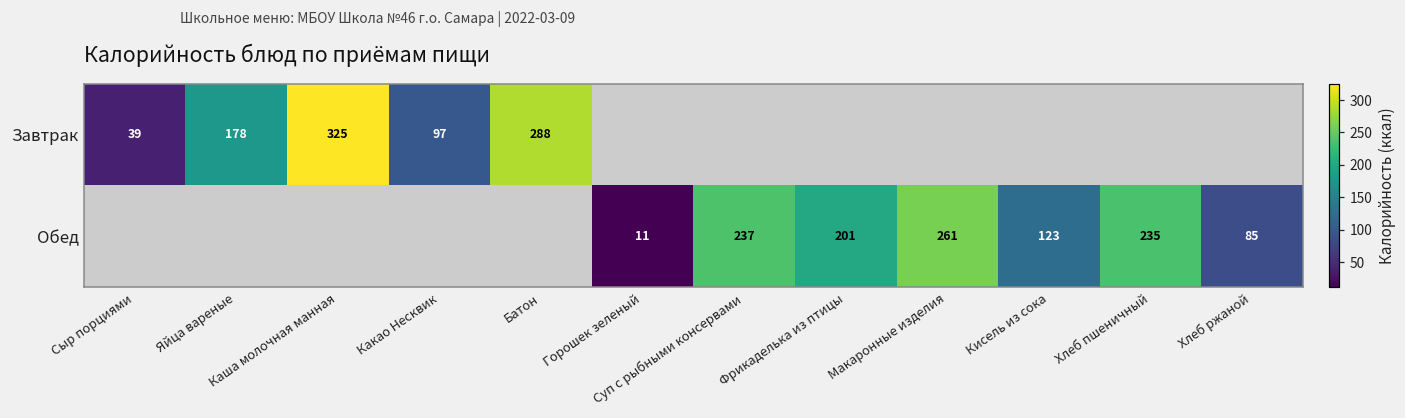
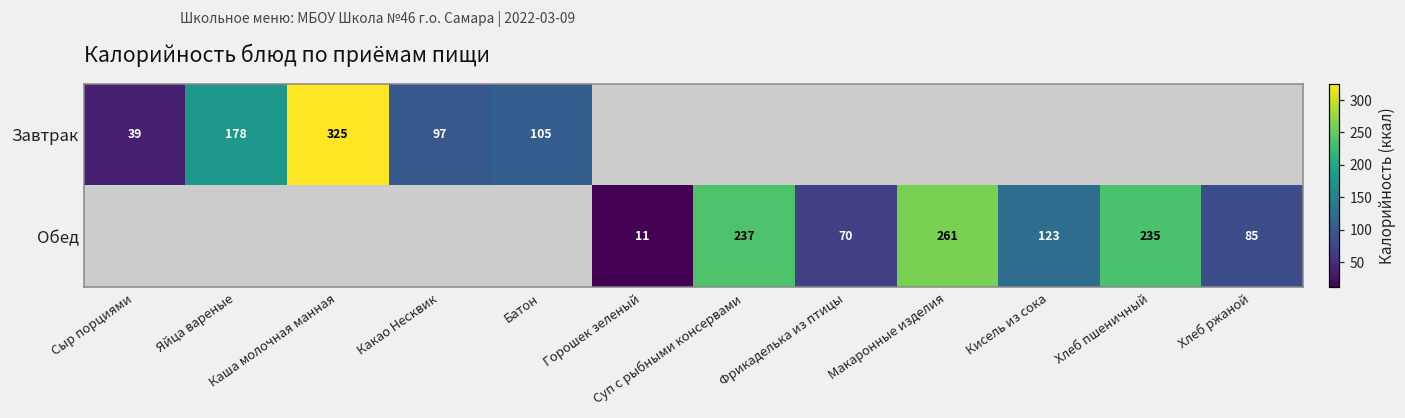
Завтрак, Батон: 288 -> 105
Обед, Фрикаделька из птицы: 201 -> 70
